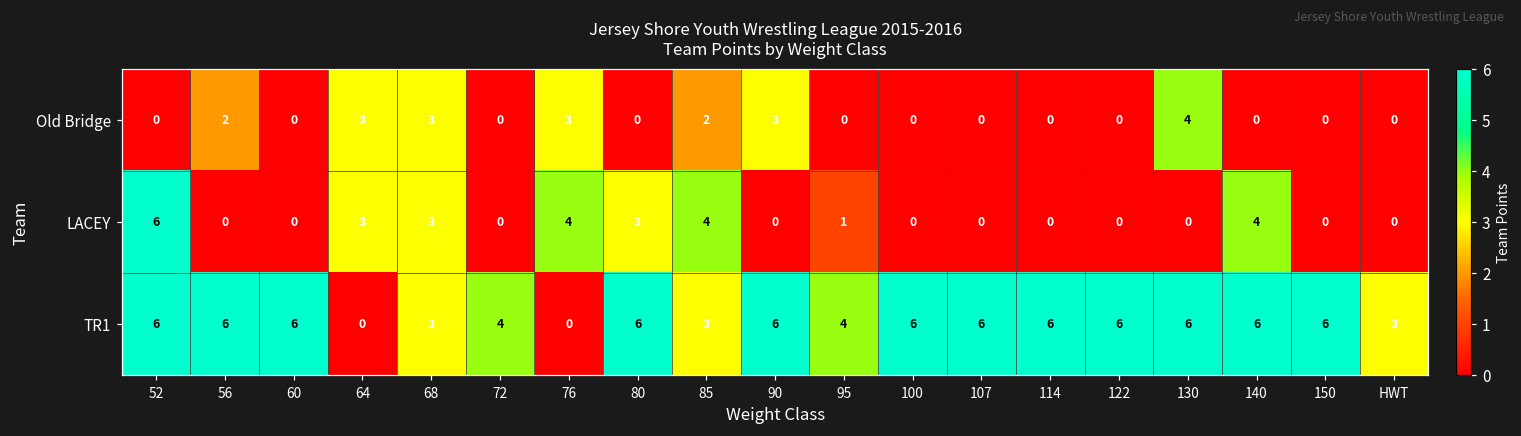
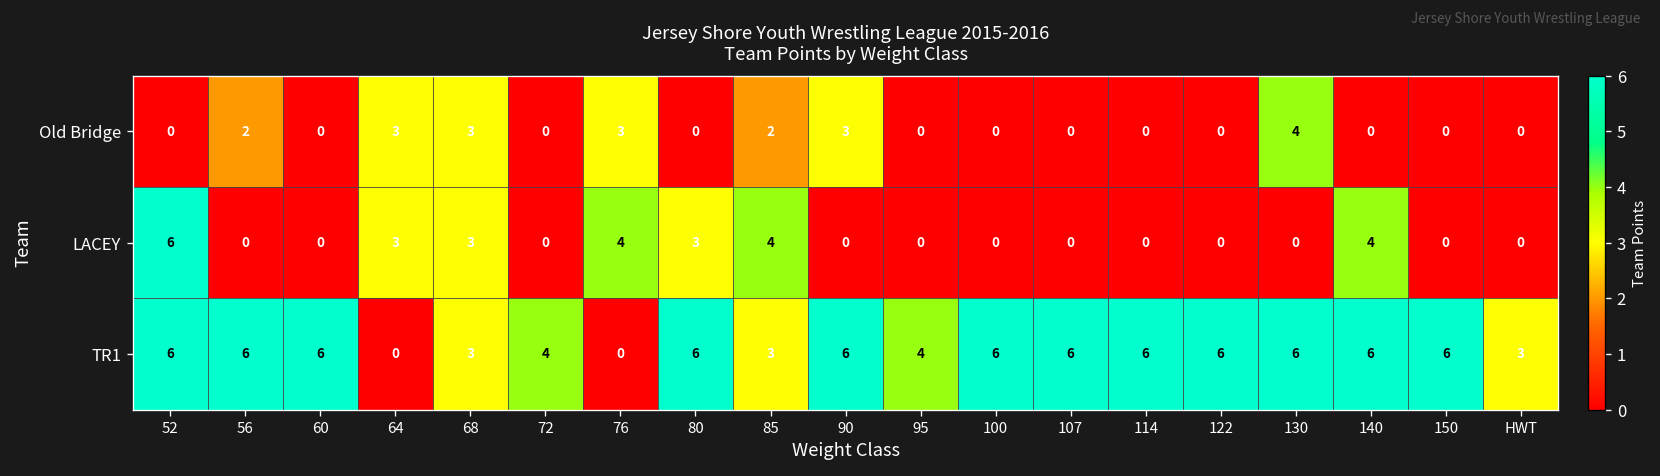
LACEY, 95: 1 -> 0
